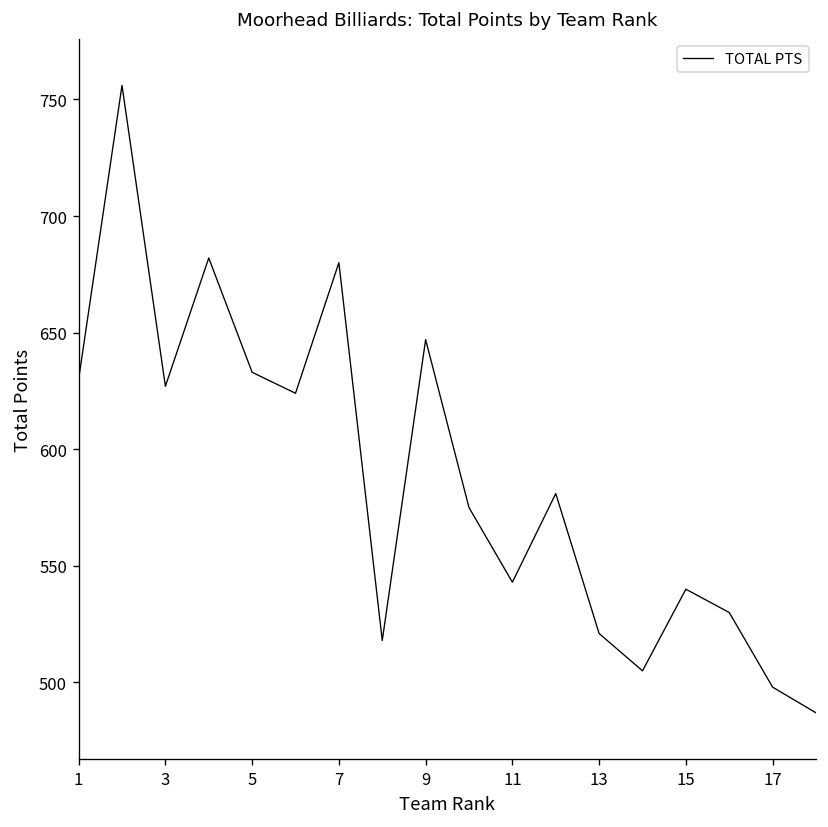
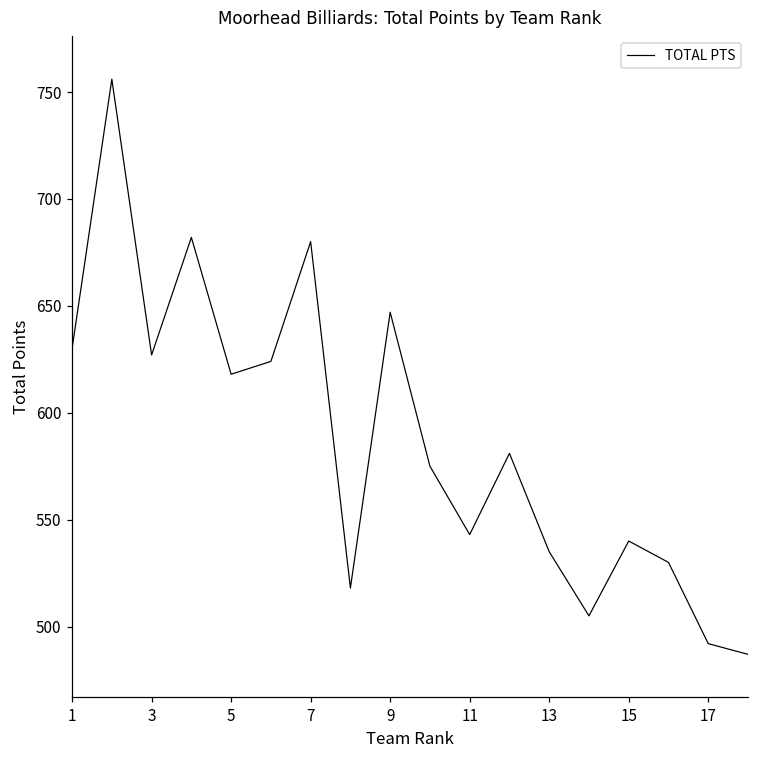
5: 633 -> 618
13: 521 -> 535
17: 498 -> 492
